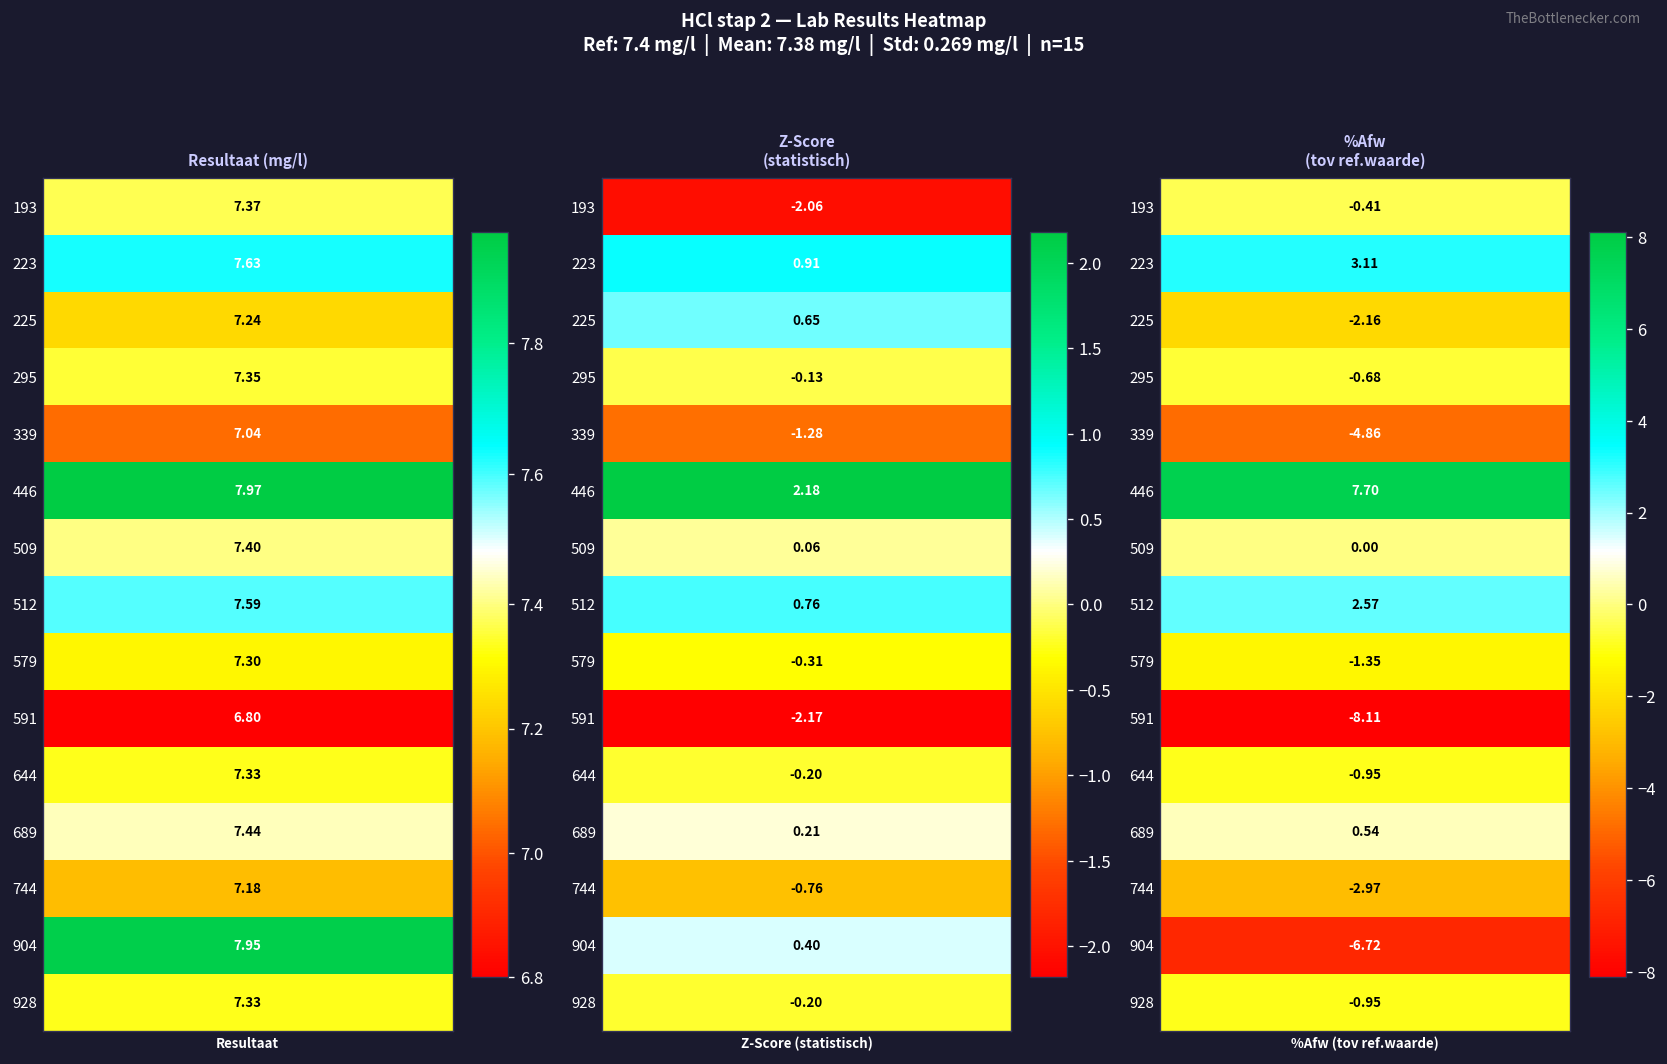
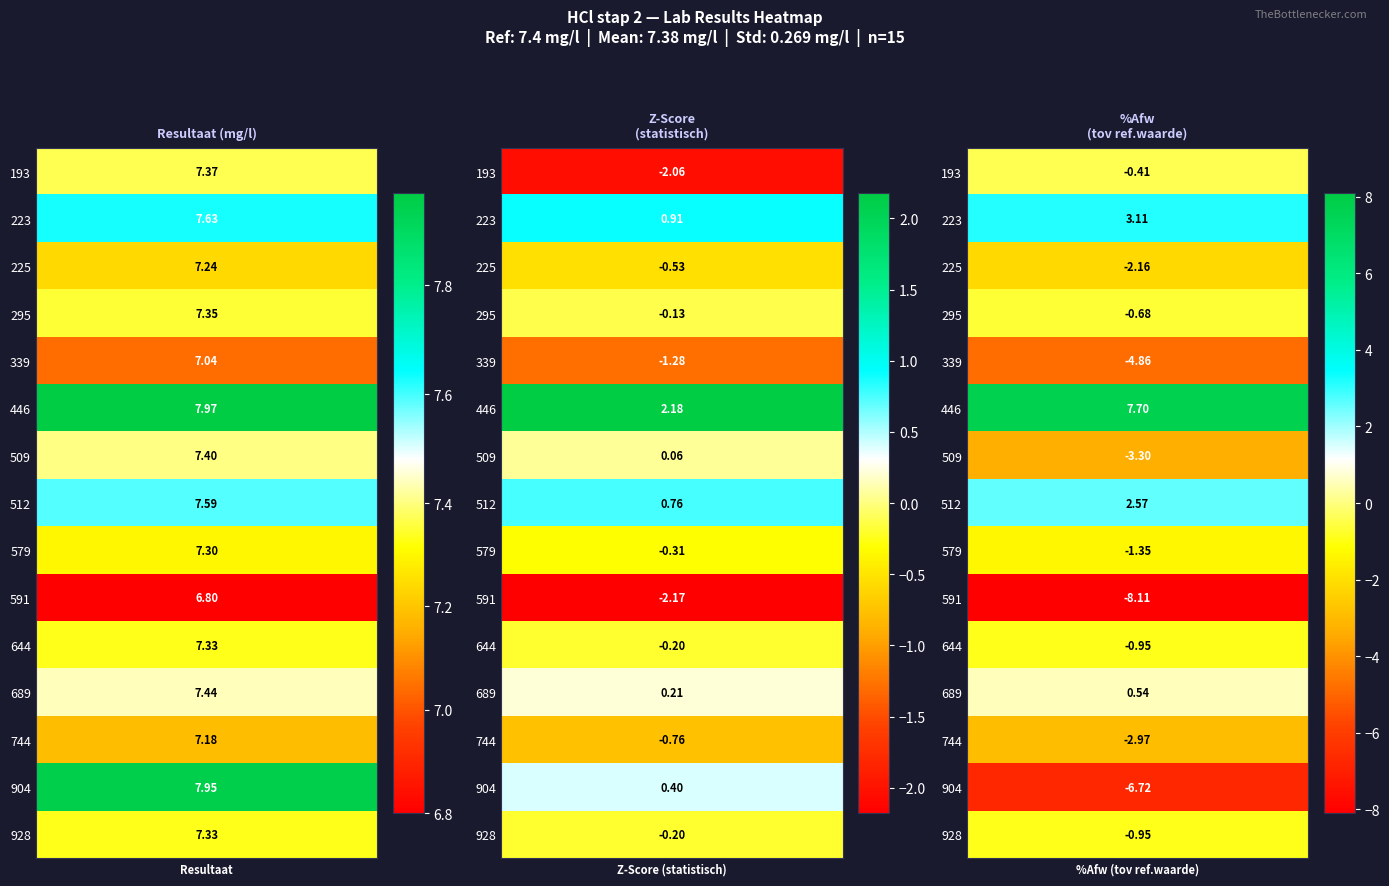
Z-Score (statistisch), 225, Z-Score (statistisch): 0.65 -> -0.53
%Afw (tov ref.waarde), 509, %Afw (tov ref.waarde): 0.00 -> -3.30
